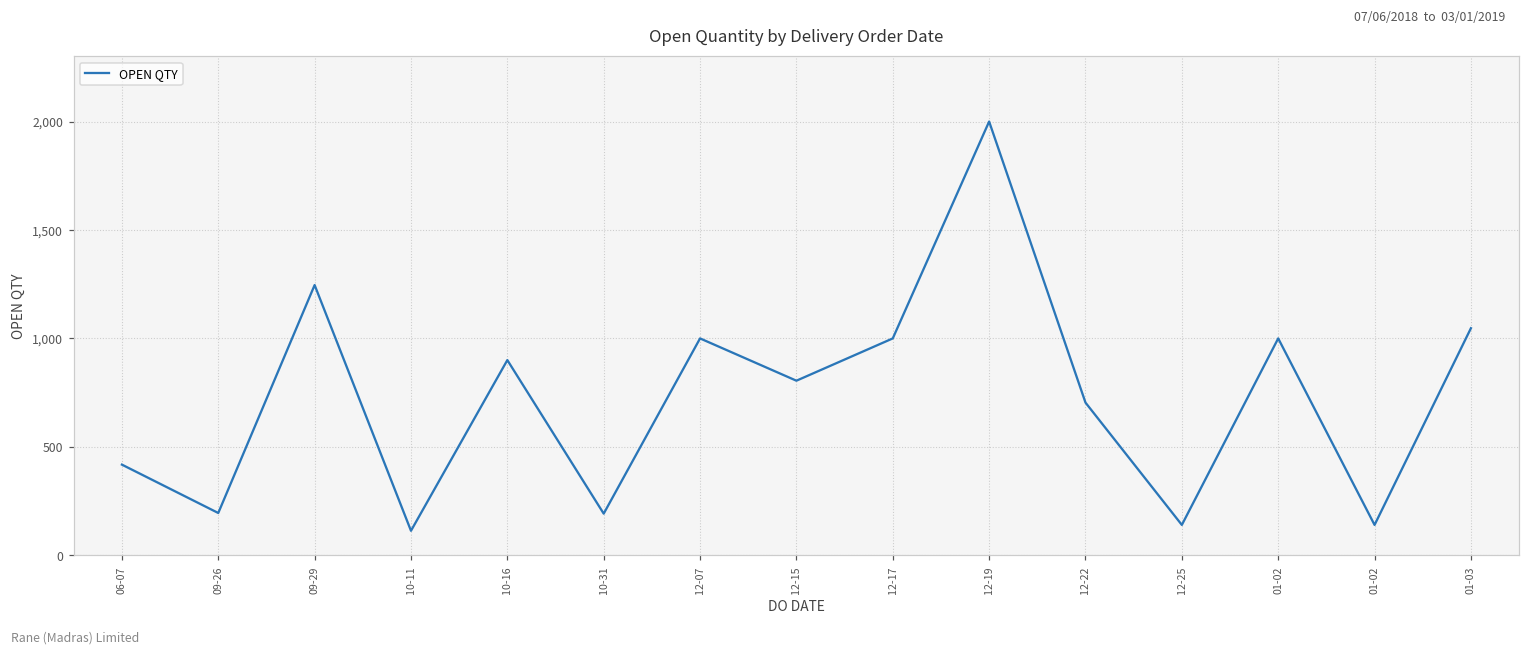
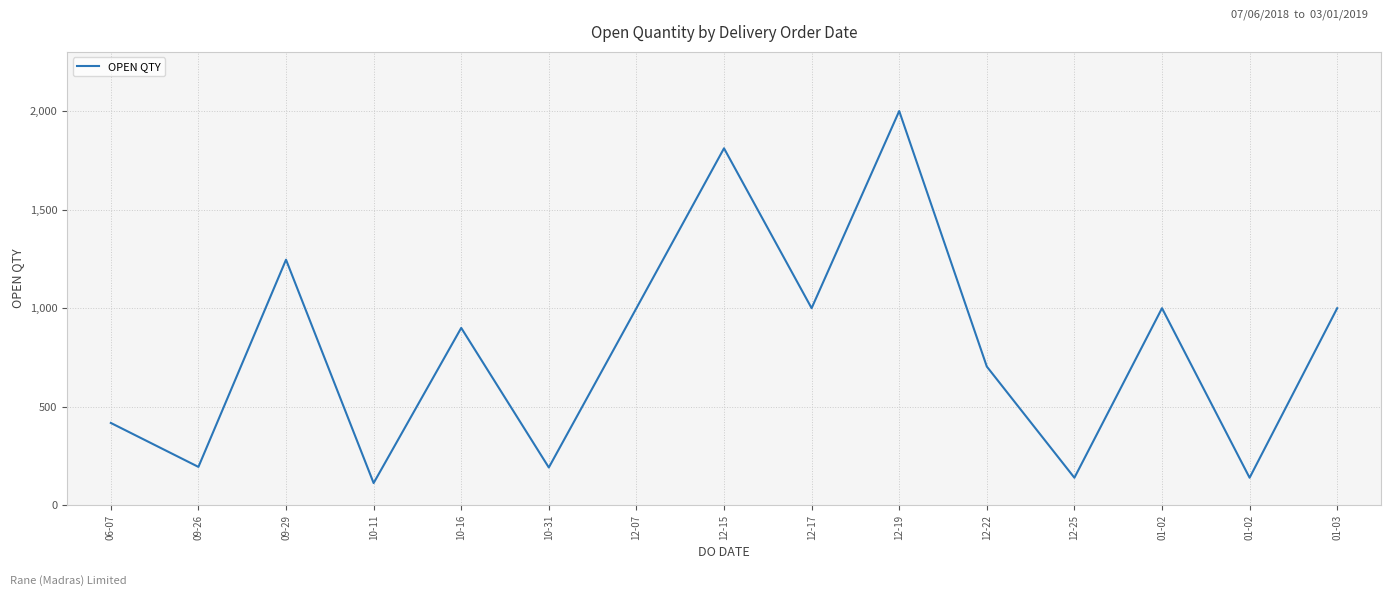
12-15: 810 -> 1,810
01-03: 1,050 -> 1,000
